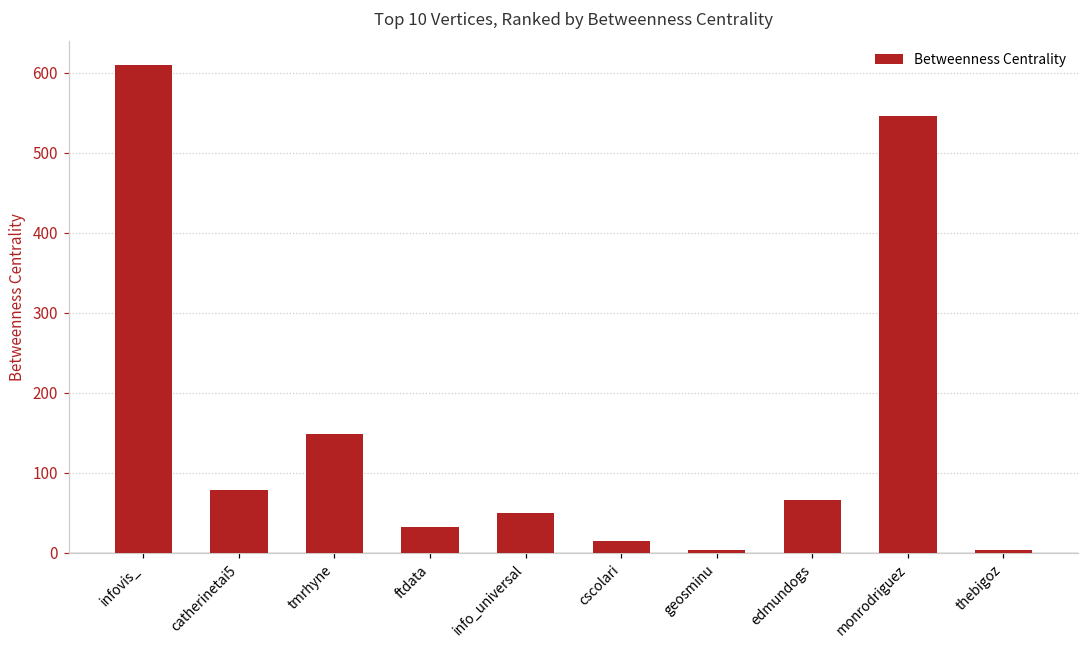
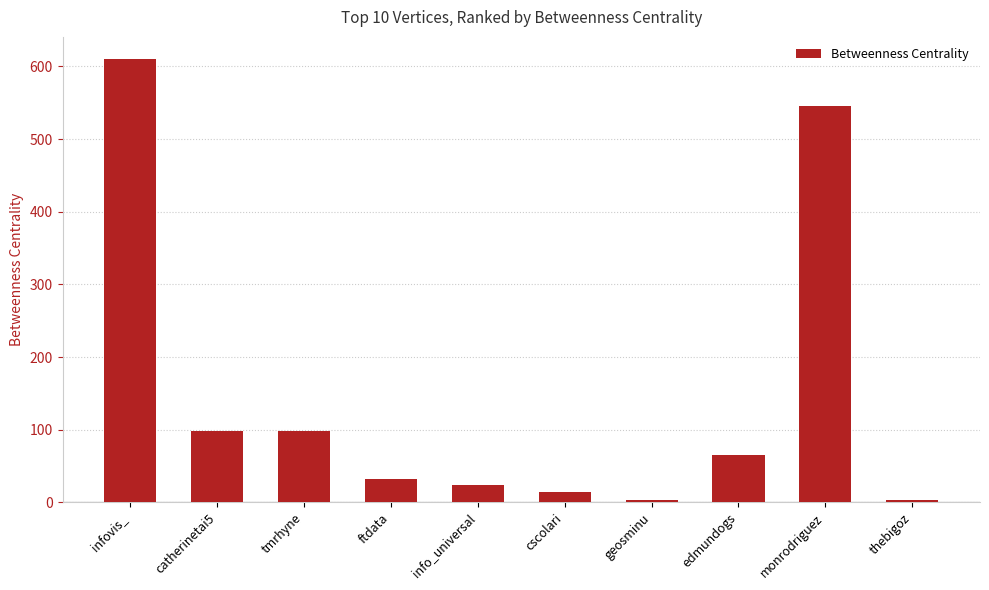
catherinetai5: 80 -> 100
tmrhyne: 150 -> 100
info_universal: 50 -> 20
